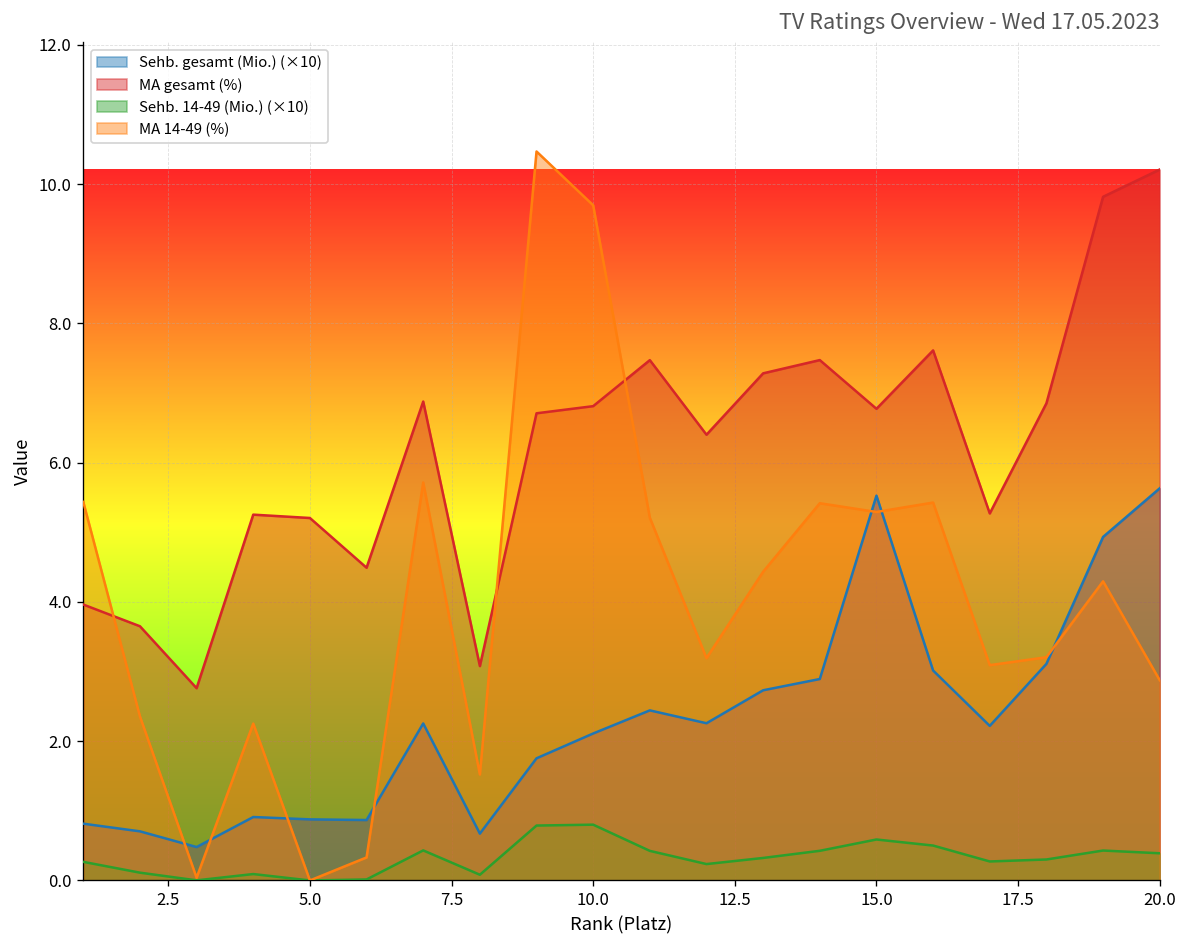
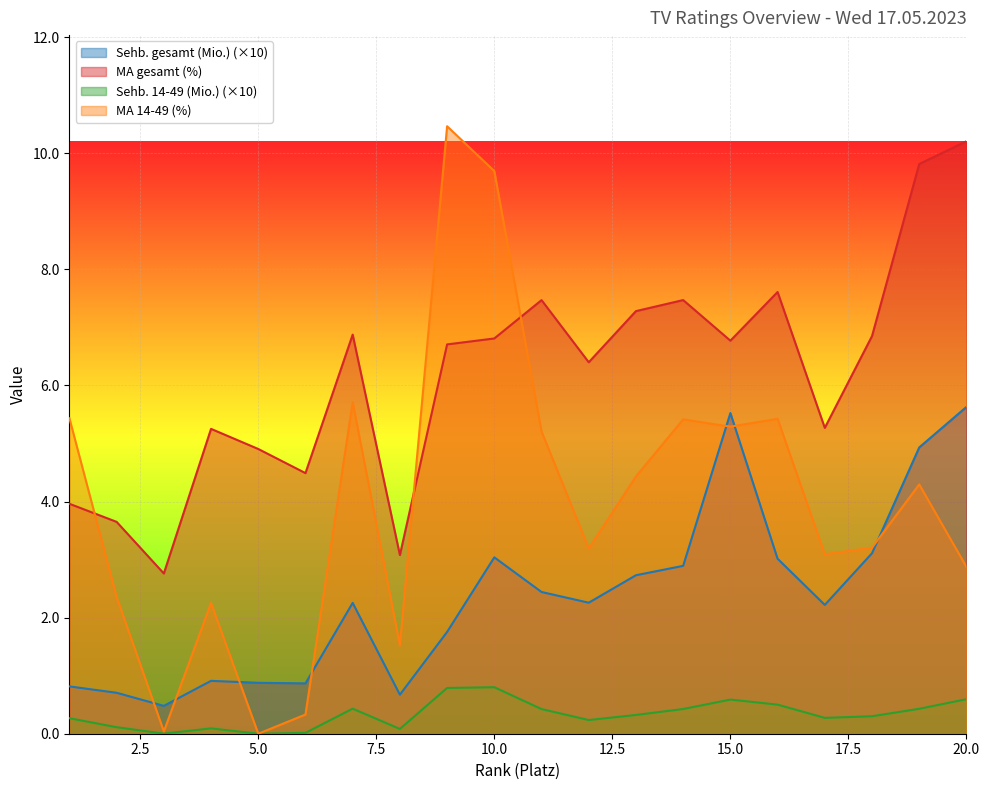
MA gesamt (%), 5.0: 5.2 -> 4.9
Sehb. gesamt (Mio.) (×10), 10.0: 2.1 -> 3.0
Sehb. 14-49 (Mio.) (×10), 20.0: 0.4 -> 0.6
